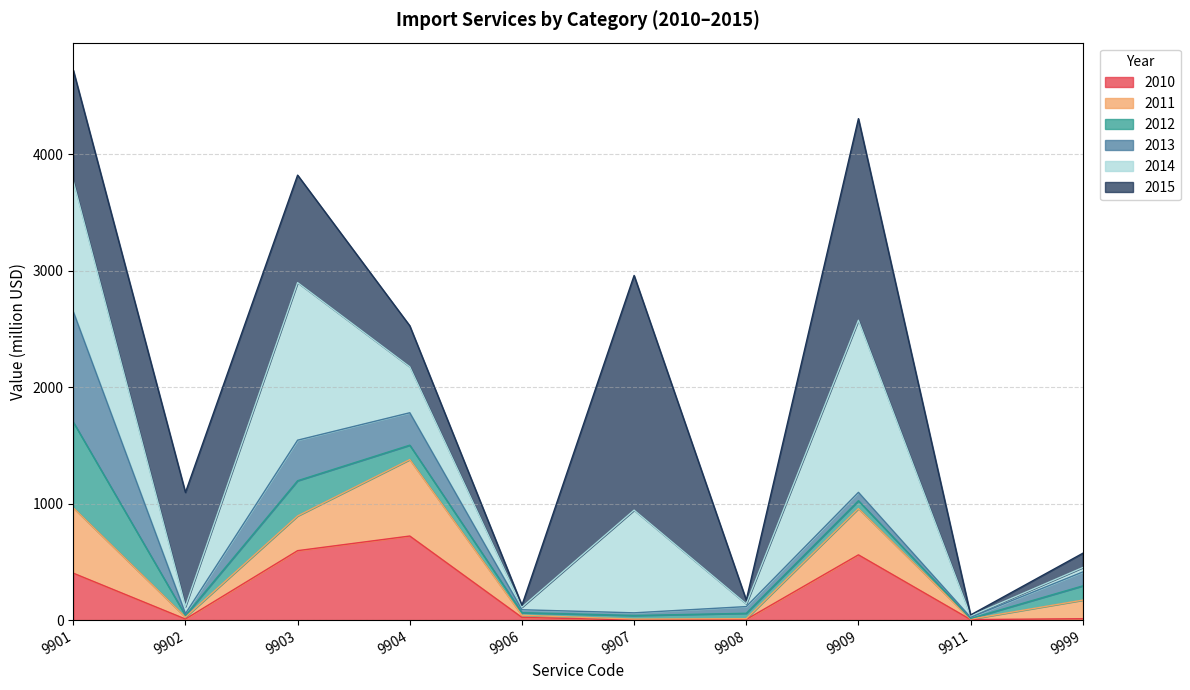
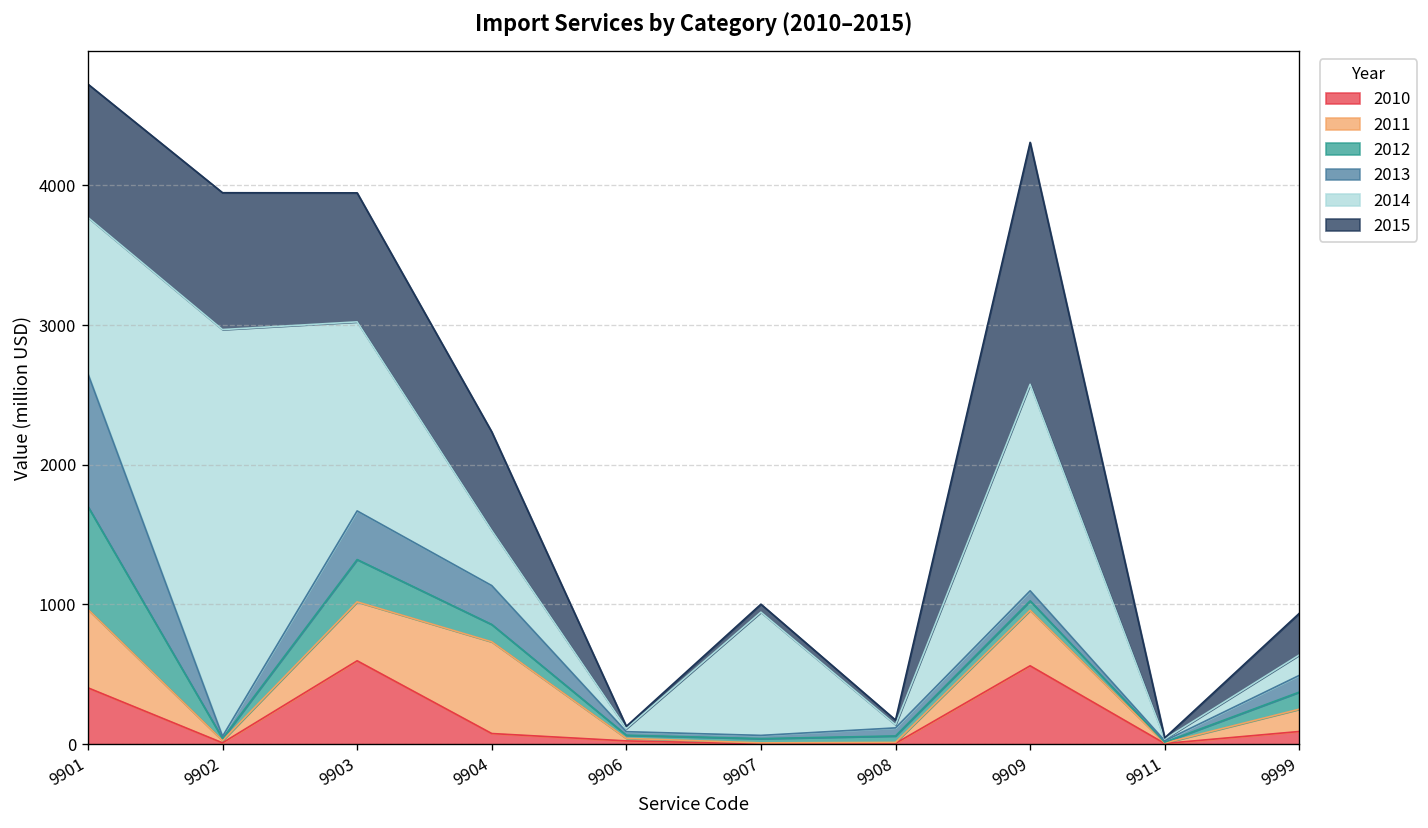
2014, 9902: 60 -> 2910
2011, 9903: 300 -> 420
2010, 9904: 720 -> 80
2015, 9904: 350 -> 710
2015, 9907: 2020 -> 60
2010, 9999: 10 -> 90
2014, 9999: 40 -> 150
2015, 9999: 120 -> 300
